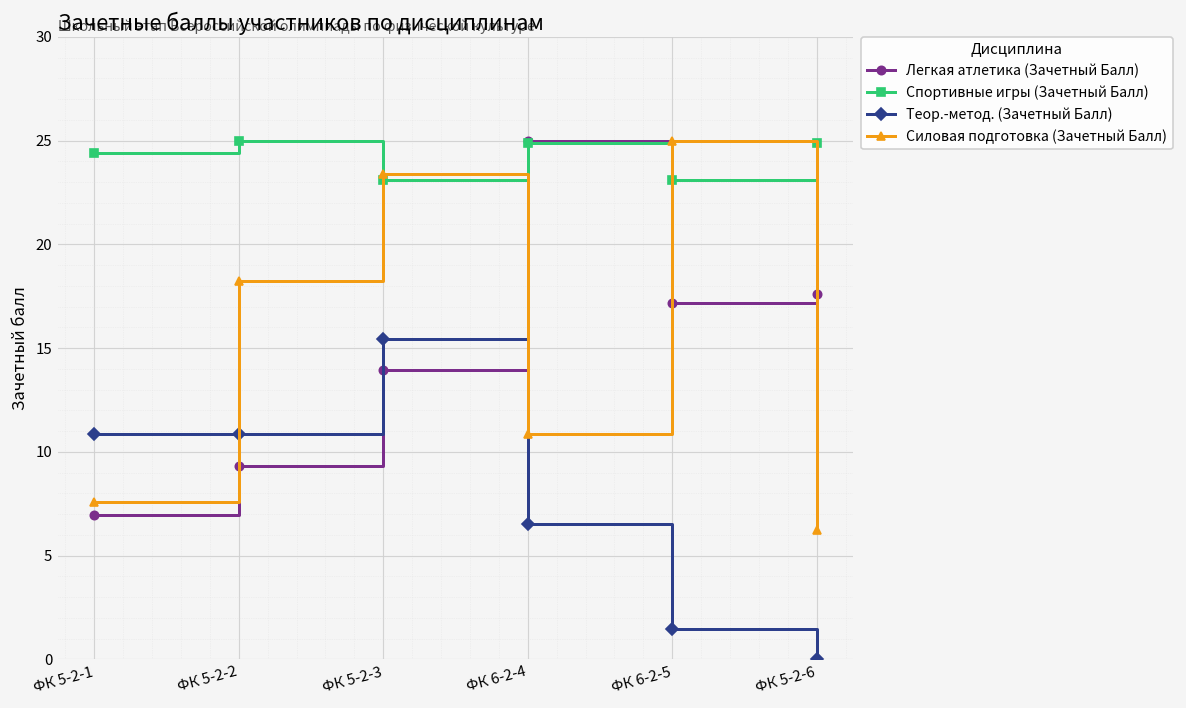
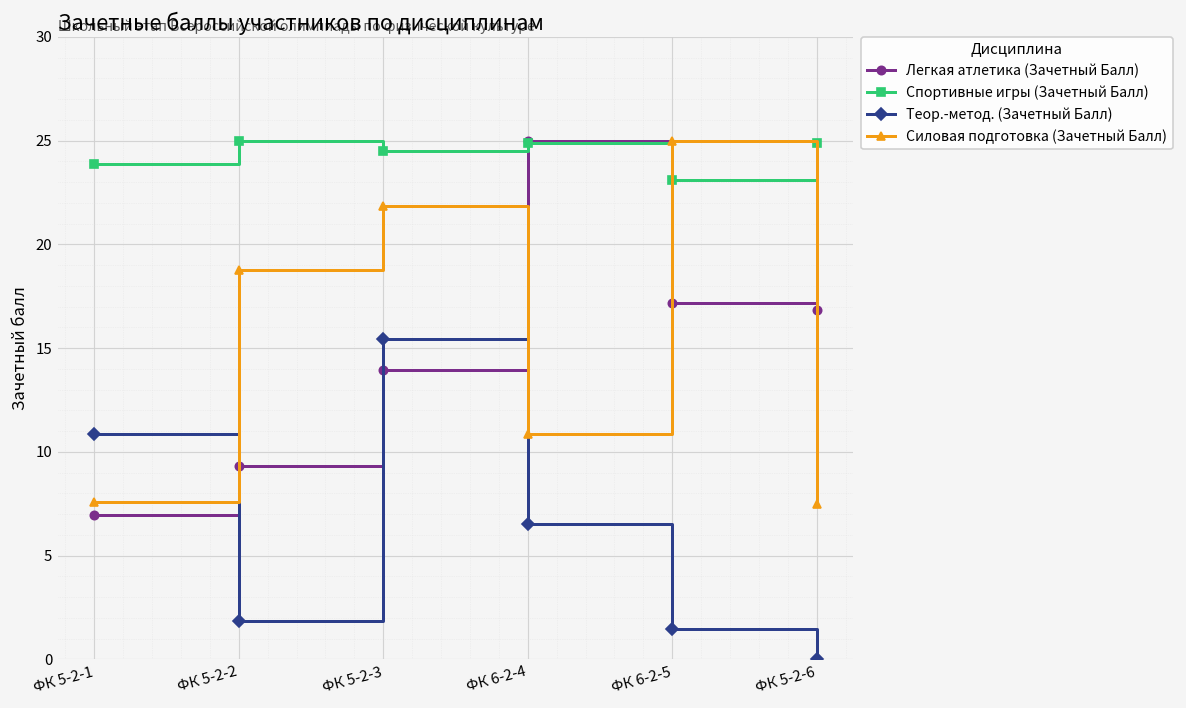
Спортивные игры (Зачетный Балл), ФК 5-2-1: 24.4 -> 23.9
Теор.-метод. (Зачетный Балл), ФК 5-2-2: 10.9 -> 1.8
Силовая подготовка (Зачетный Балл), ФК 5-2-2: 18.2 -> 18.8
Спортивные игры (Зачетный Балл), ФК 5-2-3: 23.1 -> 24.5
Силовая подготовка (Зачетный Балл), ФК 5-2-3: 23.4 -> 21.9
Легкая атлетика (Зачетный Балл), ФК 5-2-6: 17.6 -> 16.9
Силовая подготовка (Зачетный Балл), ФК 5-2-6: 6.3 -> 7.5
